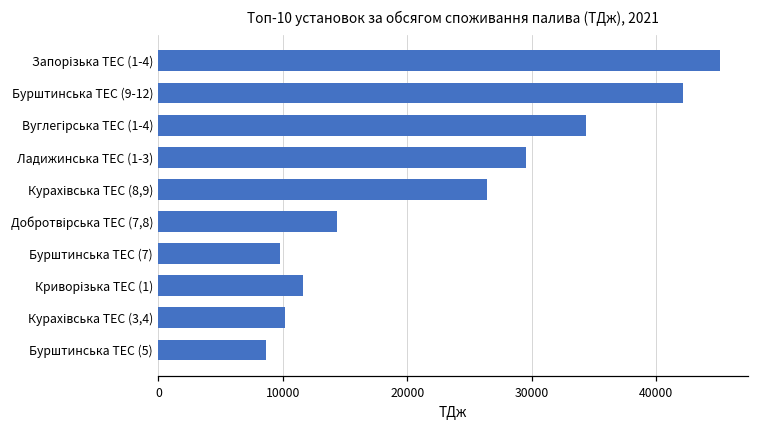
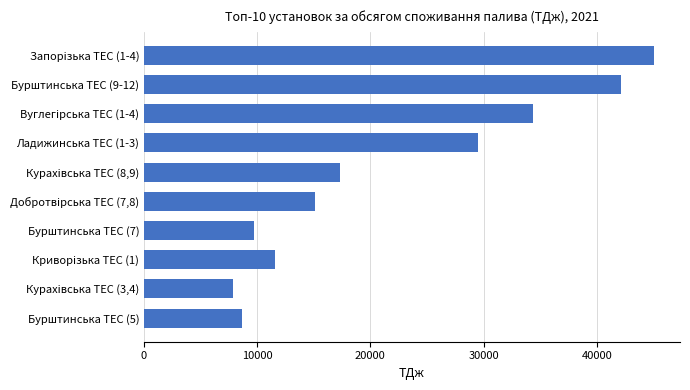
Курахівська ТЕС (8,9): 26400 -> 17300
Добротвірська ТЕС (7,8): 14300 -> 15100
Курахівська ТЕС (3,4): 10200 -> 7900
